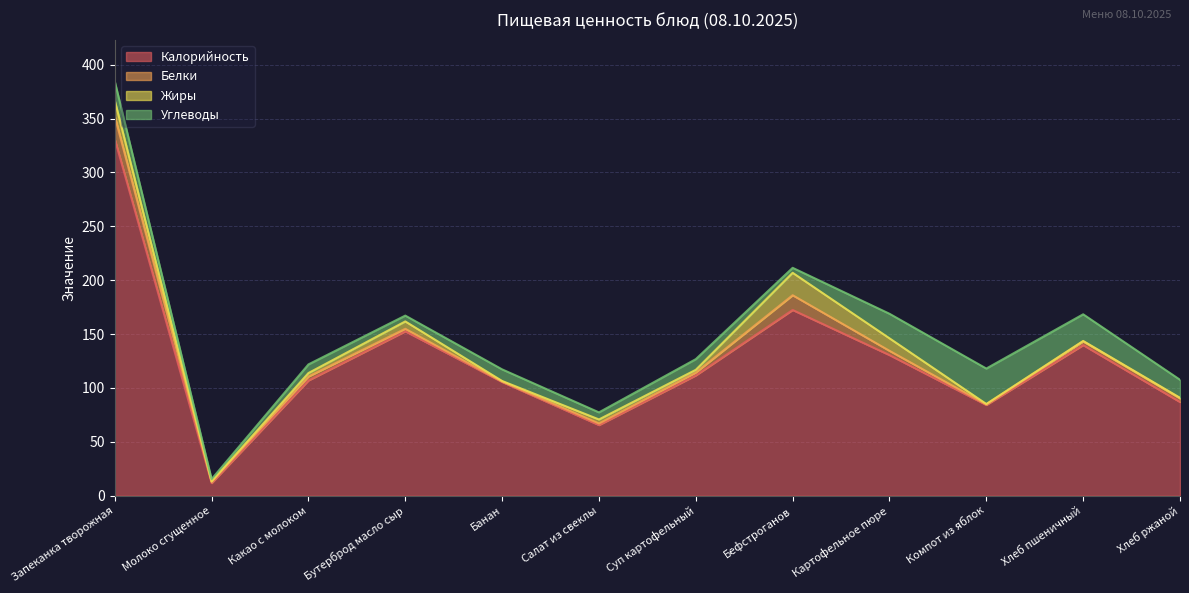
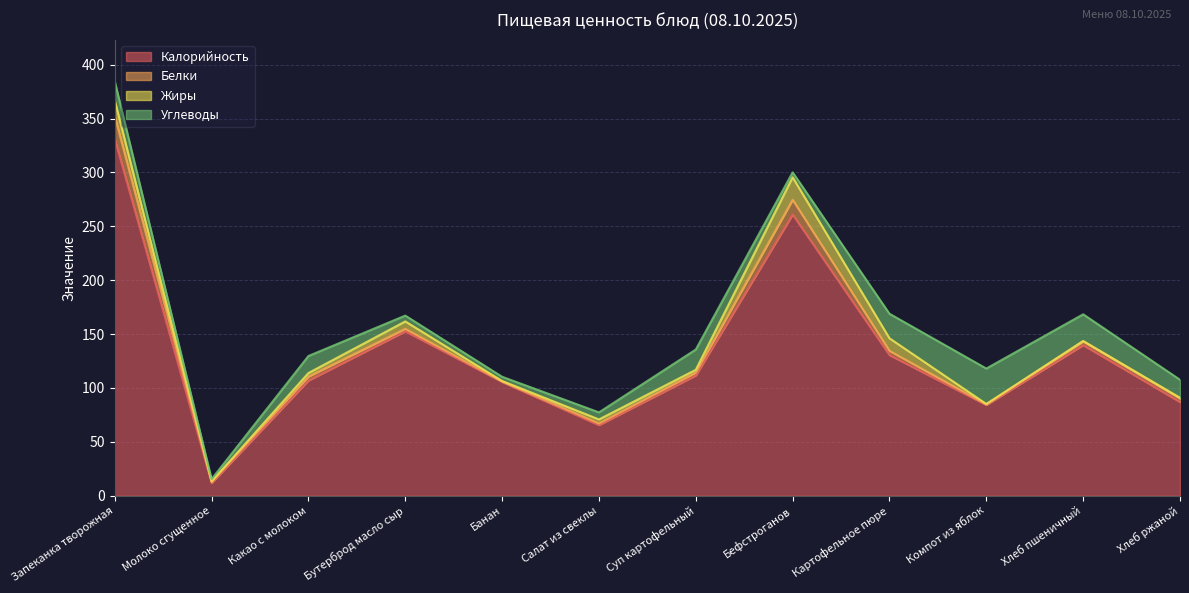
Углеводы, Какао с молоком: 8 -> 16
Углеводы, Банан: 11 -> 4
Углеводы, Суп картофельный: 10 -> 19
Калорийность, Бефстроганов: 172 -> 261
